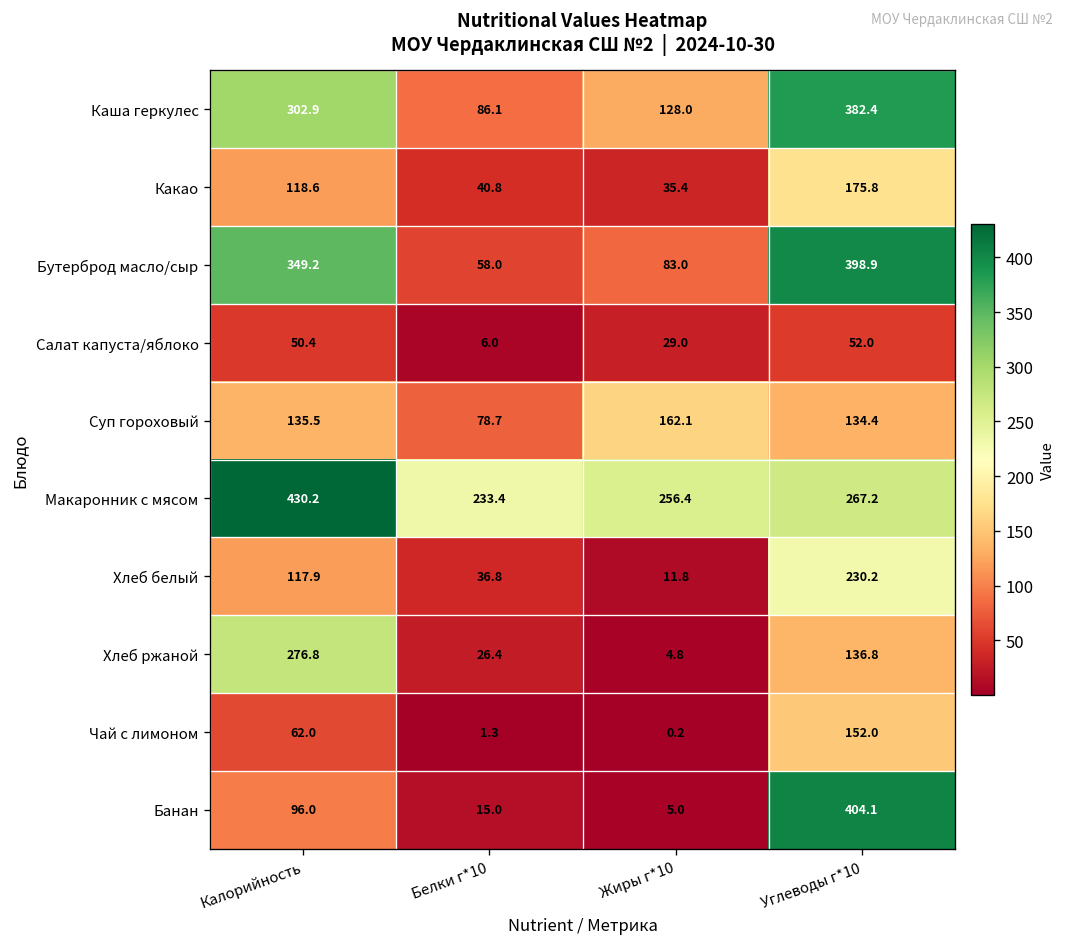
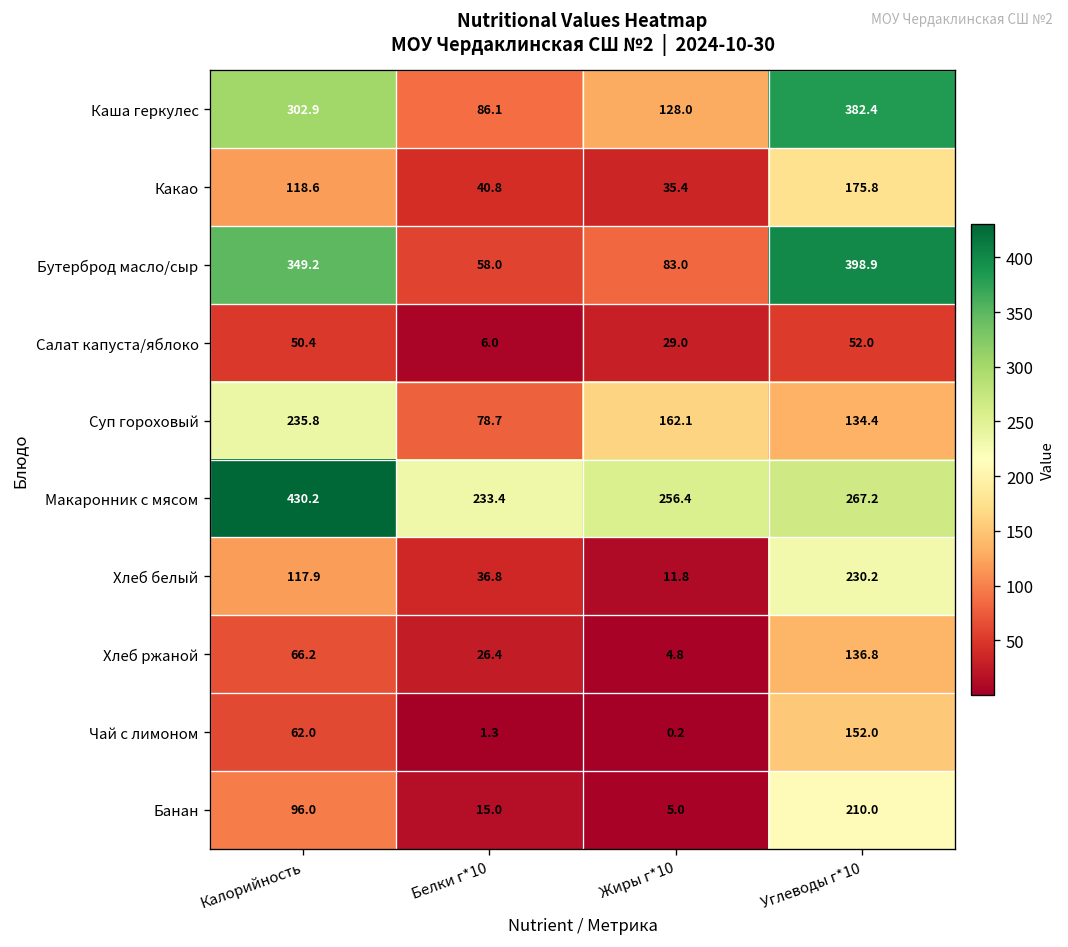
Суп гороховый, Калорийность: 135.5 -> 235.8
Хлеб ржаной, Калорийность: 276.8 -> 66.2
Банан, Углеводы г*10: 404.1 -> 210.0
